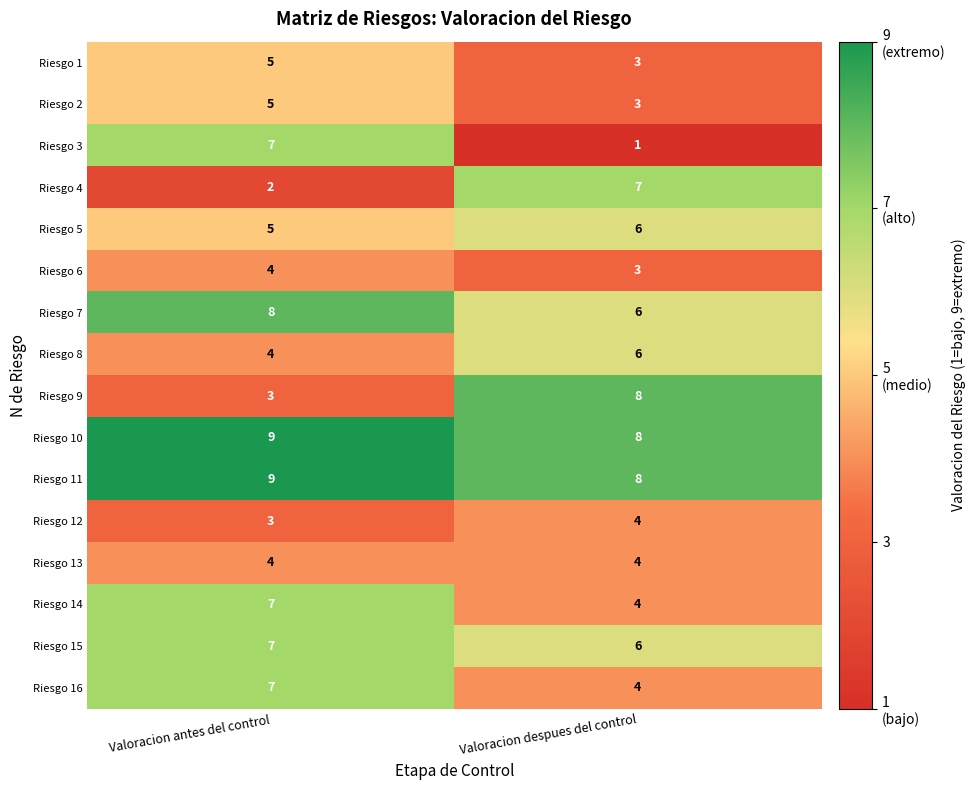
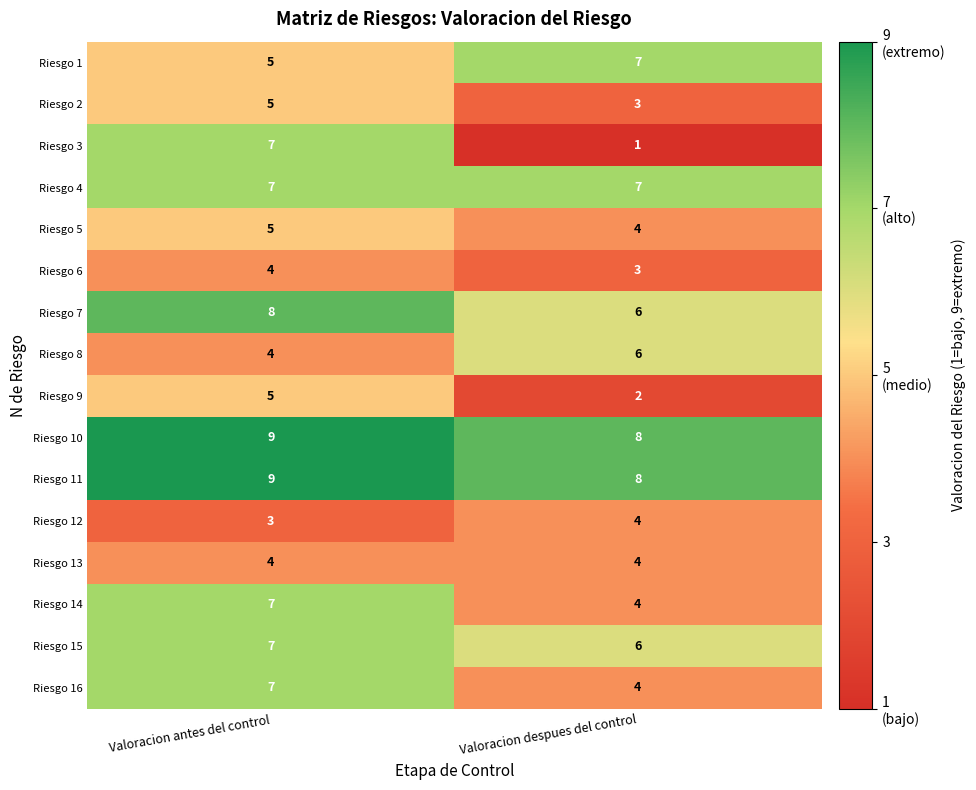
Riesgo 1, Valoracion despues del control: 3 -> 7
Riesgo 4, Valoracion antes del control: 2 -> 7
Riesgo 5, Valoracion despues del control: 6 -> 4
Riesgo 9, Valoracion antes del control: 3 -> 5
Riesgo 9, Valoracion despues del control: 8 -> 2
